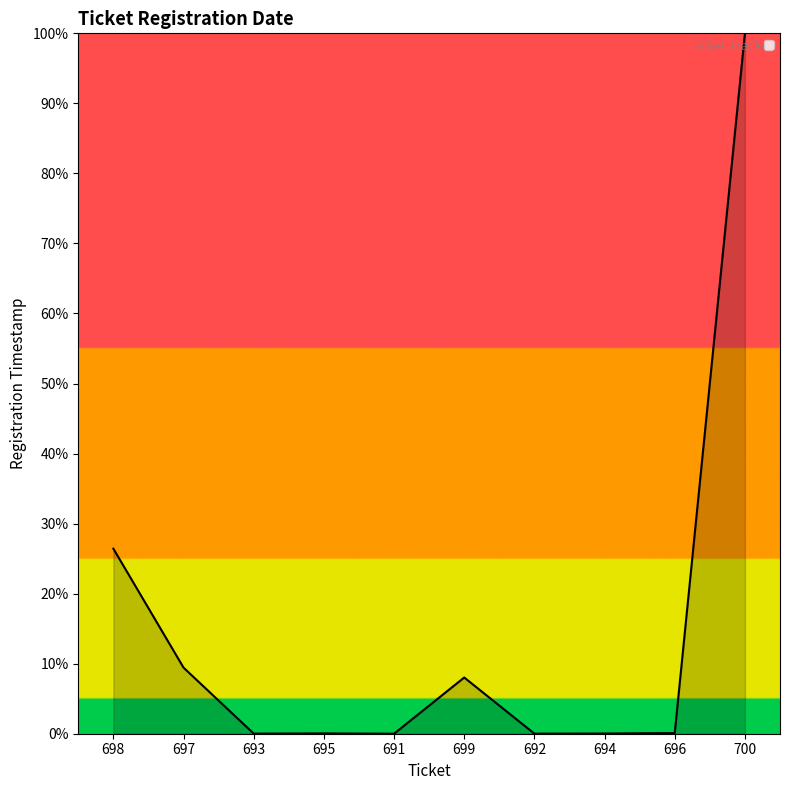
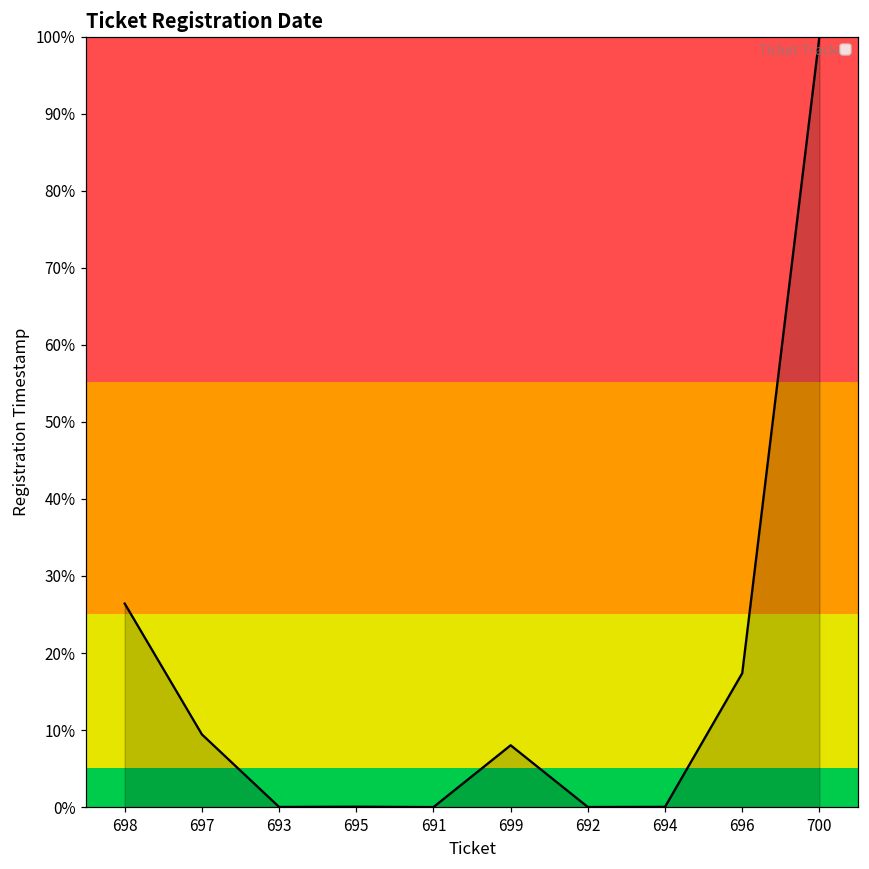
696: 0% -> 17%
